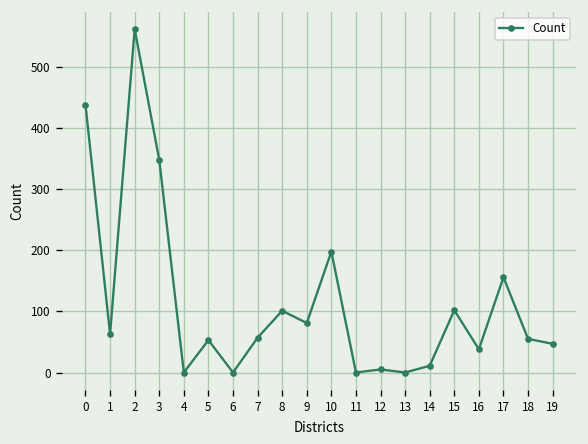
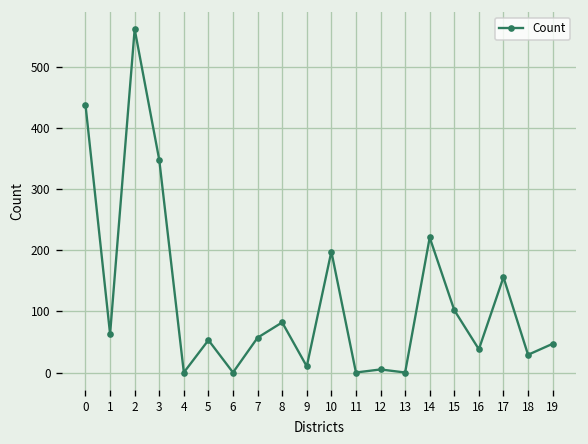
8: 100 -> 80
9: 80 -> 10
14: 10 -> 220
18: 60 -> 30
